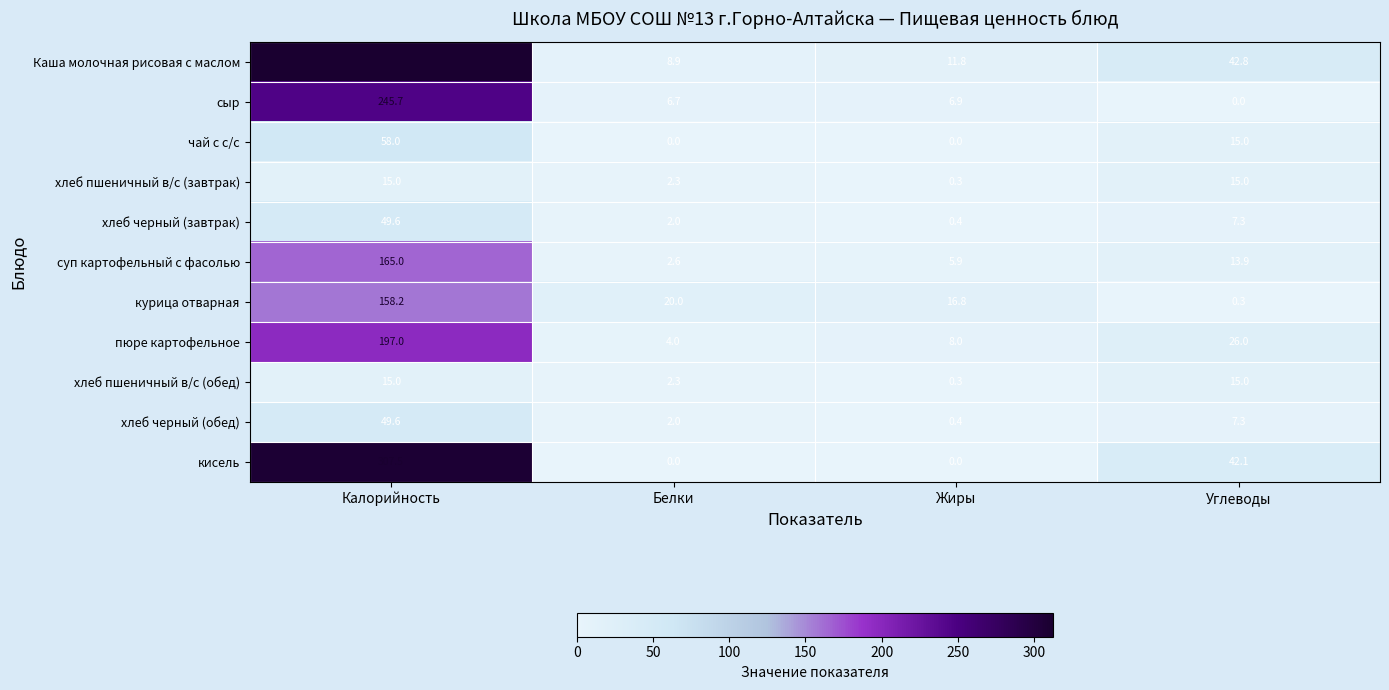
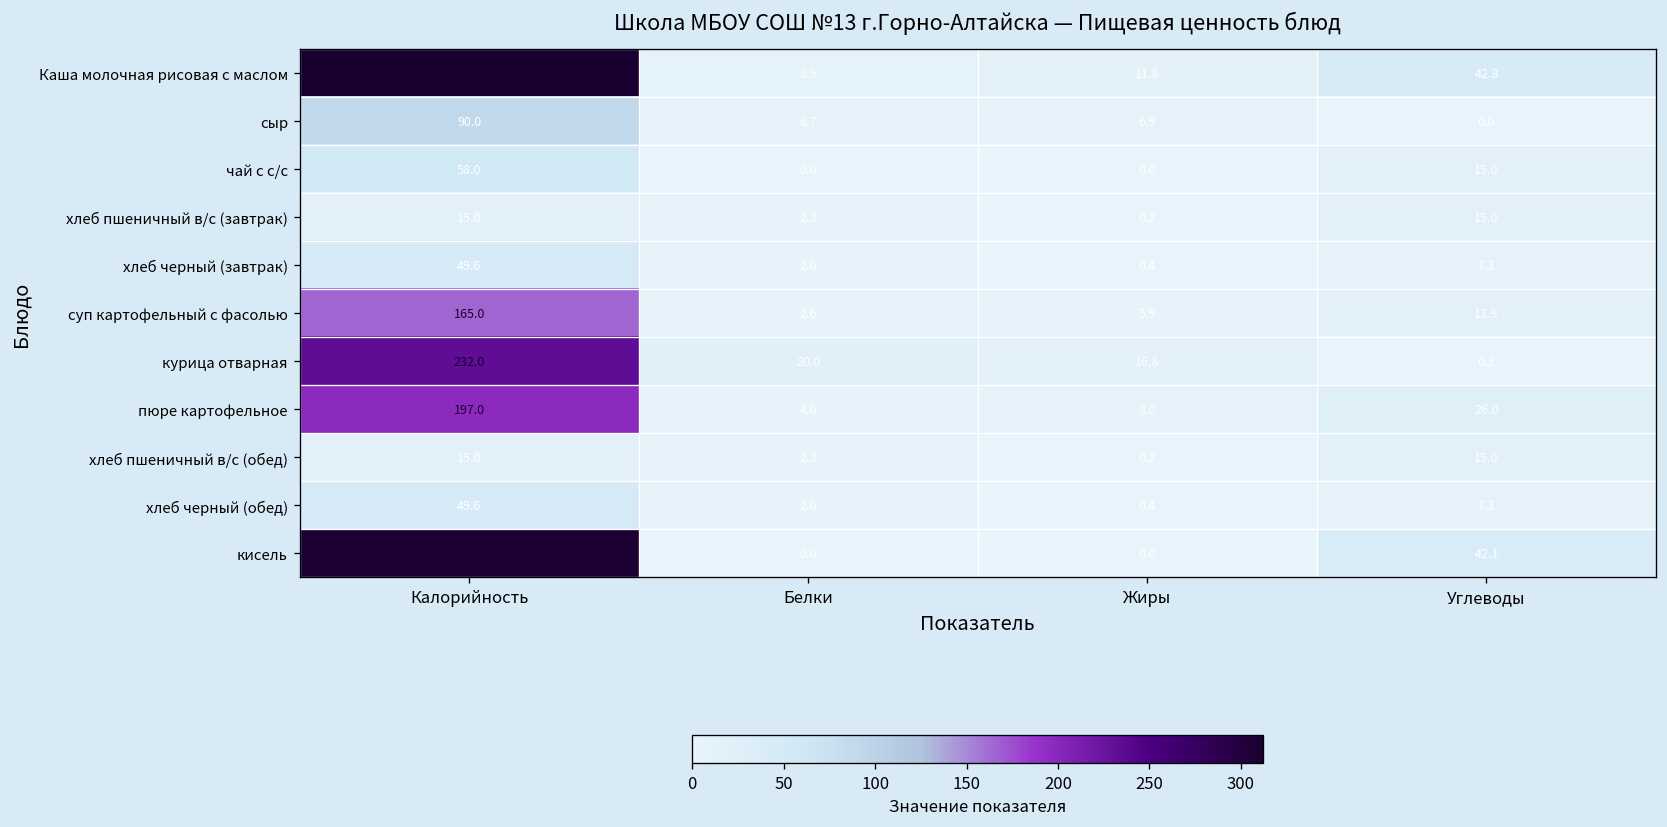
сыр, Калорийность: 245.7 -> 90.0
курица отварная, Калорийность: 158.2 -> 232.0
